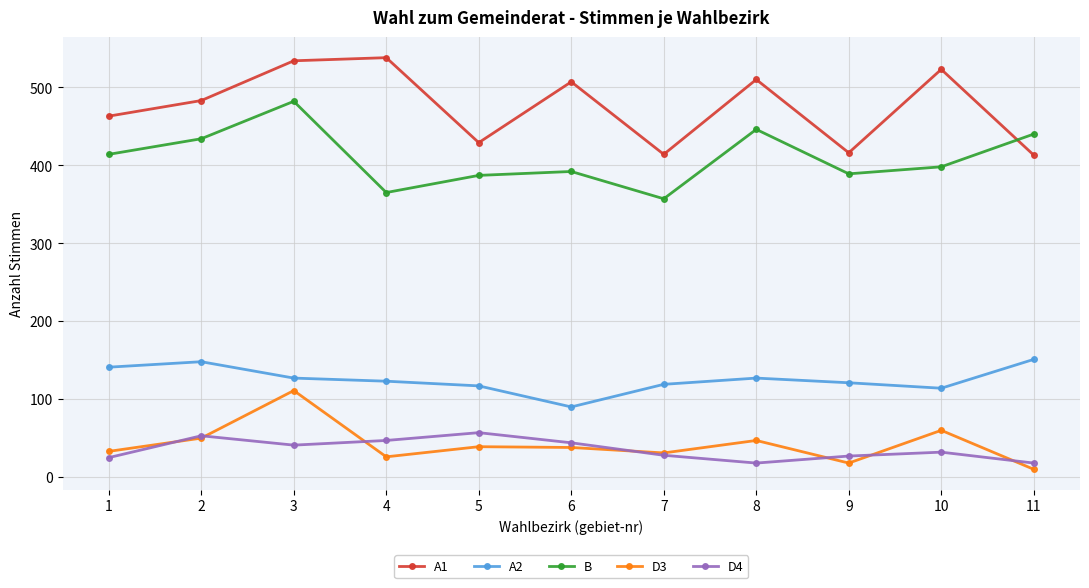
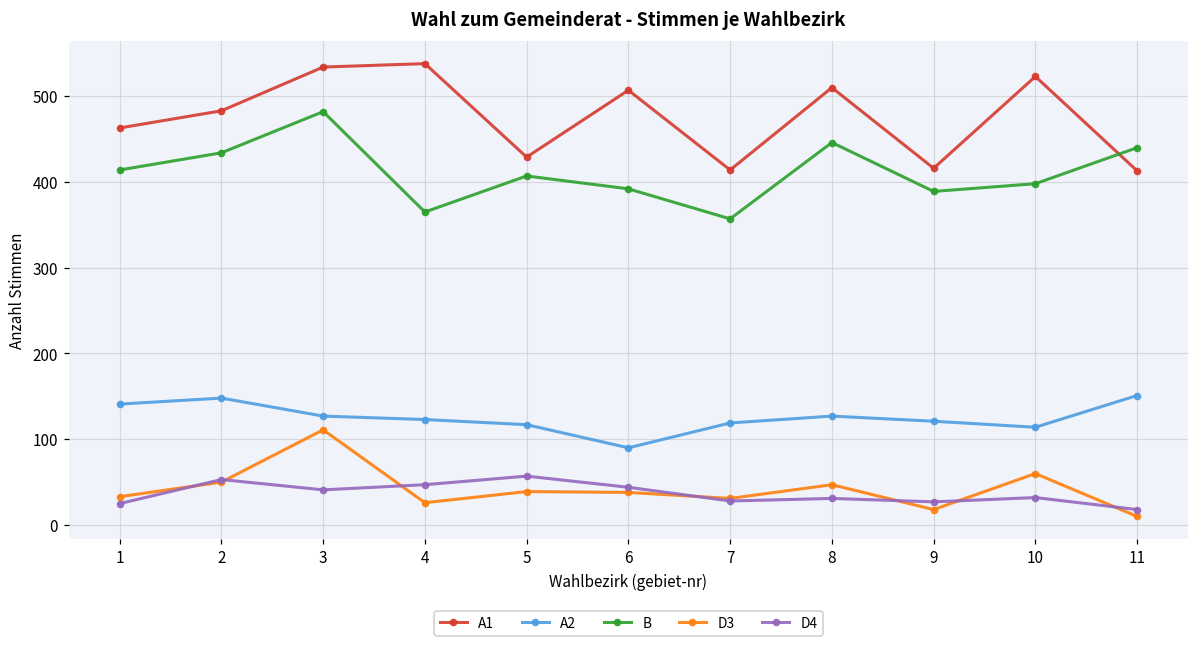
B, 5: 390 -> 410
D4, 8: 20 -> 30
